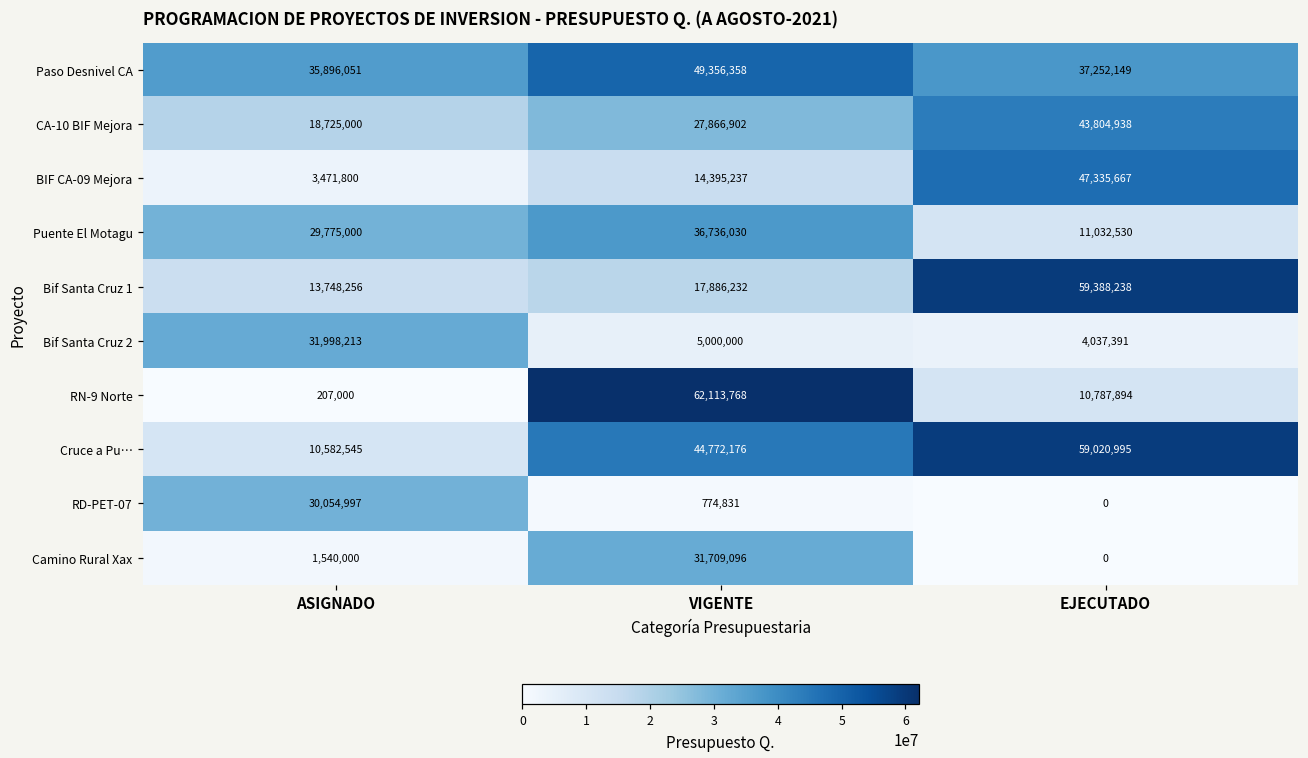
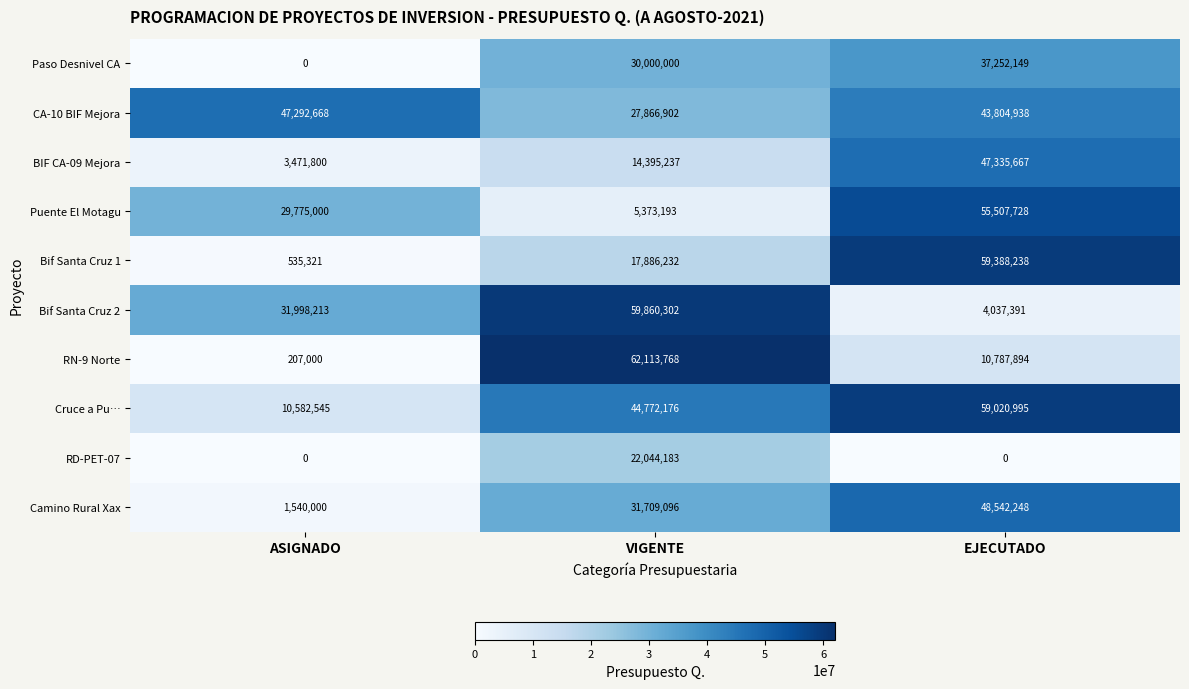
Paso Desnivel CA, ASIGNADO: 35,896,051 -> 0
Paso Desnivel CA, VIGENTE: 49,356,358 -> 30,000,000
CA-10 BIF Mejora, ASIGNADO: 18,725,000 -> 47,292,668
Puente El Motagu, VIGENTE: 36,736,030 -> 5,373,193
Puente El Motagu, EJECUTADO: 11,032,530 -> 55,507,728
Bif Santa Cruz 1, ASIGNADO: 13,748,256 -> 535,321
Bif Santa Cruz 2, VIGENTE: 5,000,000 -> 59,860,302
RD-PET-07, ASIGNADO: 30,054,997 -> 0
RD-PET-07, VIGENTE: 774,831 -> 22,044,183
Camino Rural Xax, EJECUTADO: 0 -> 48,542,248
